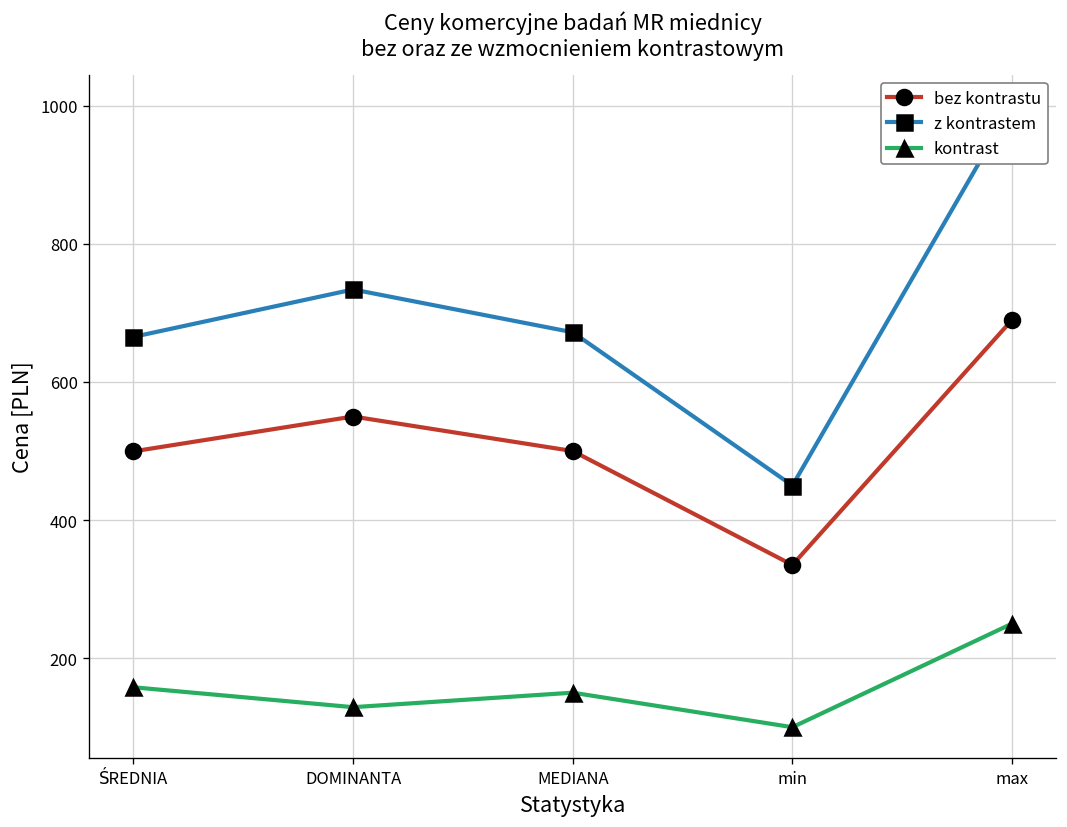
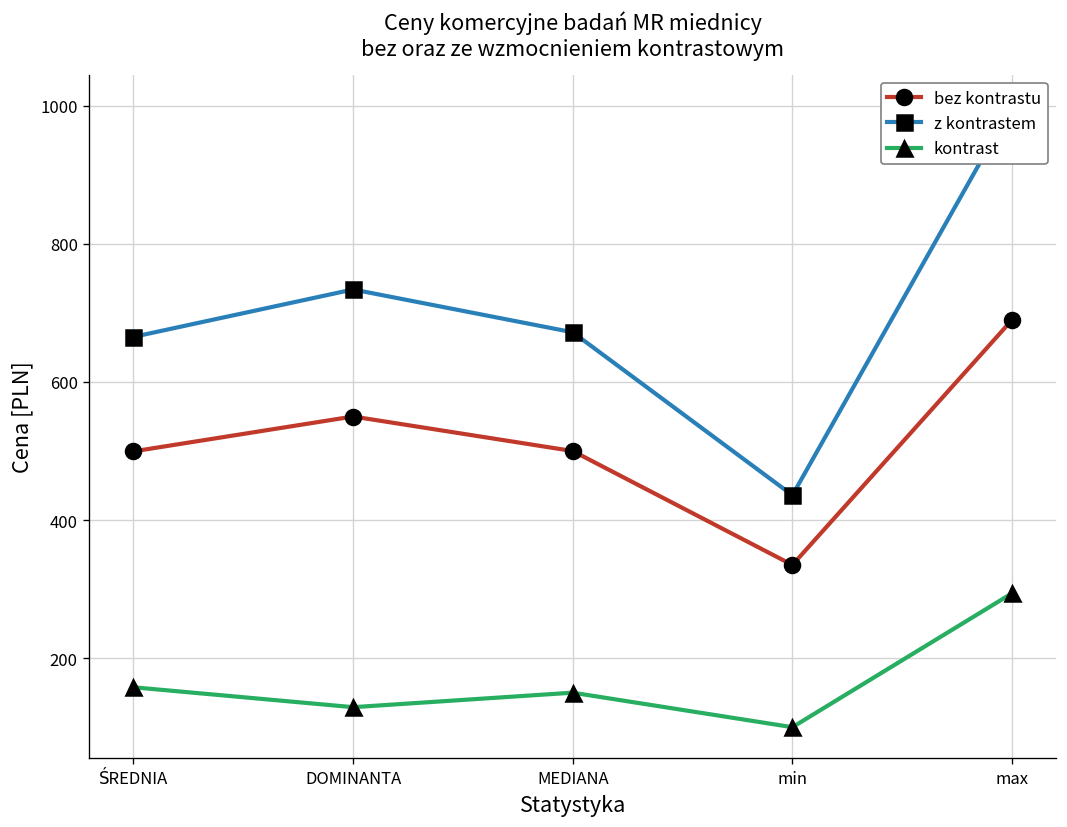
z kontrastem, min: 450 -> 440
kontrast, max: 250 -> 290
